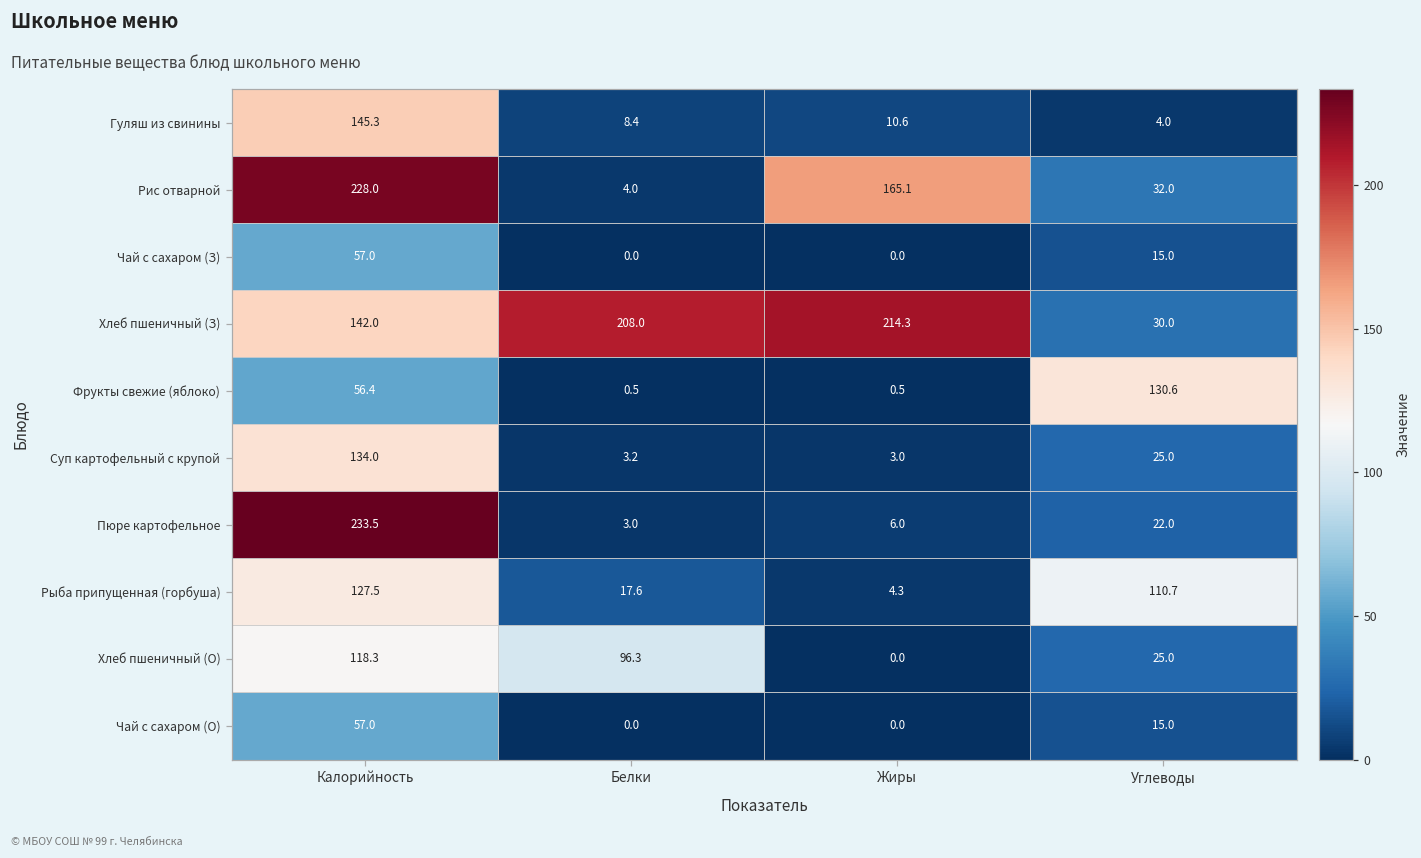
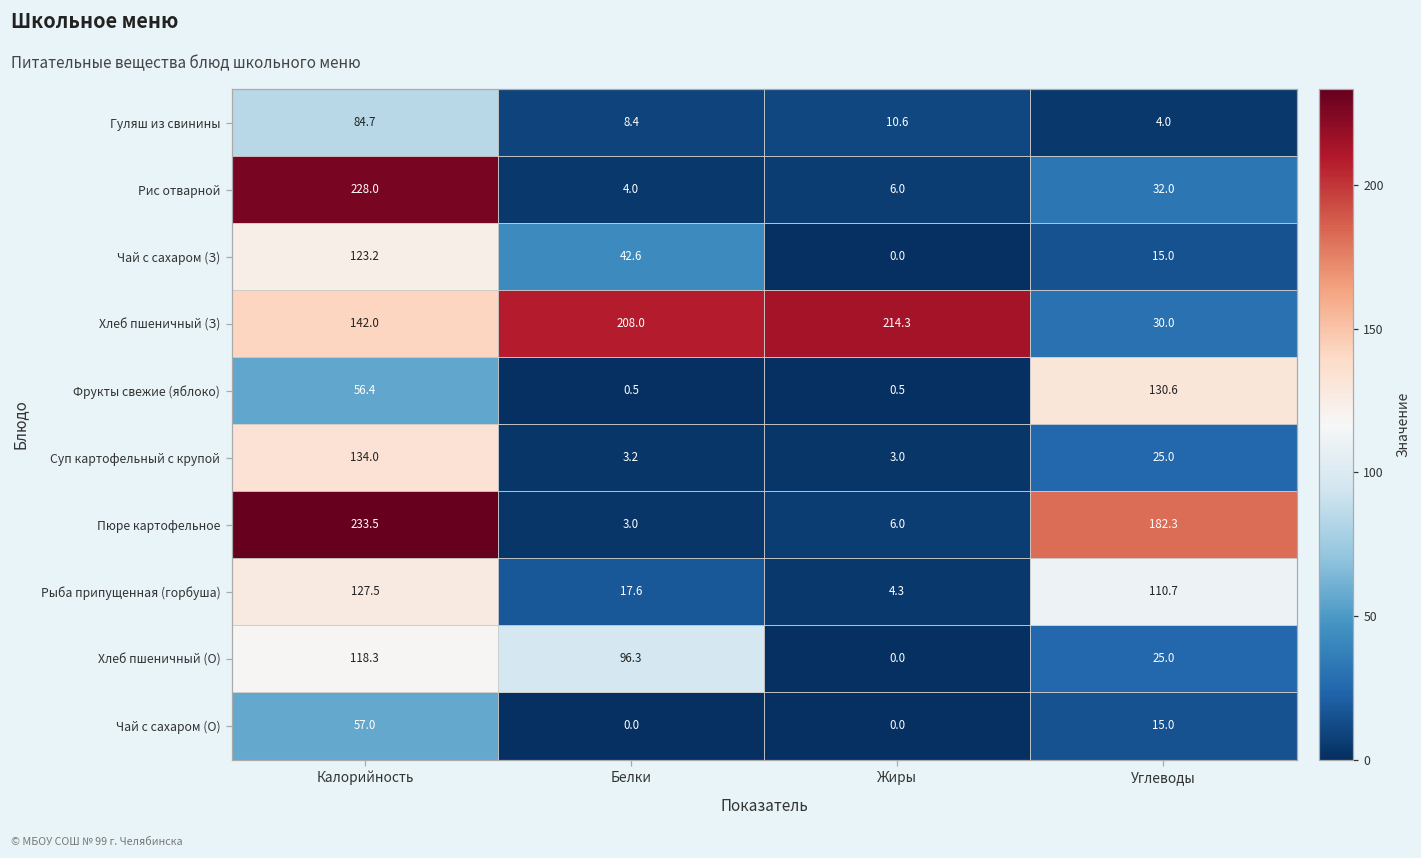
Гуляш из свинины, Калорийность: 145.3 -> 84.7
Рис отварной, Жиры: 165.1 -> 6.0
Чай с сахаром (З), Калорийность: 57.0 -> 123.2
Чай с сахаром (З), Белки: 0.0 -> 42.6
Пюре картофельное, Углеводы: 22.0 -> 182.3
